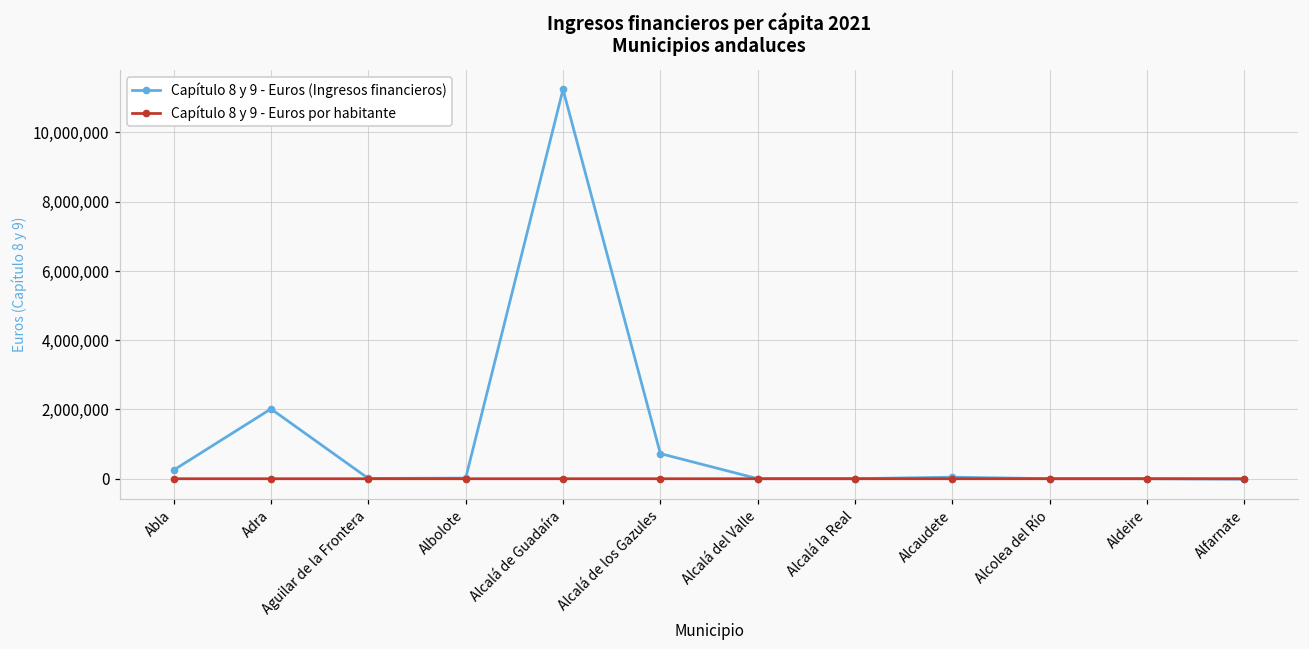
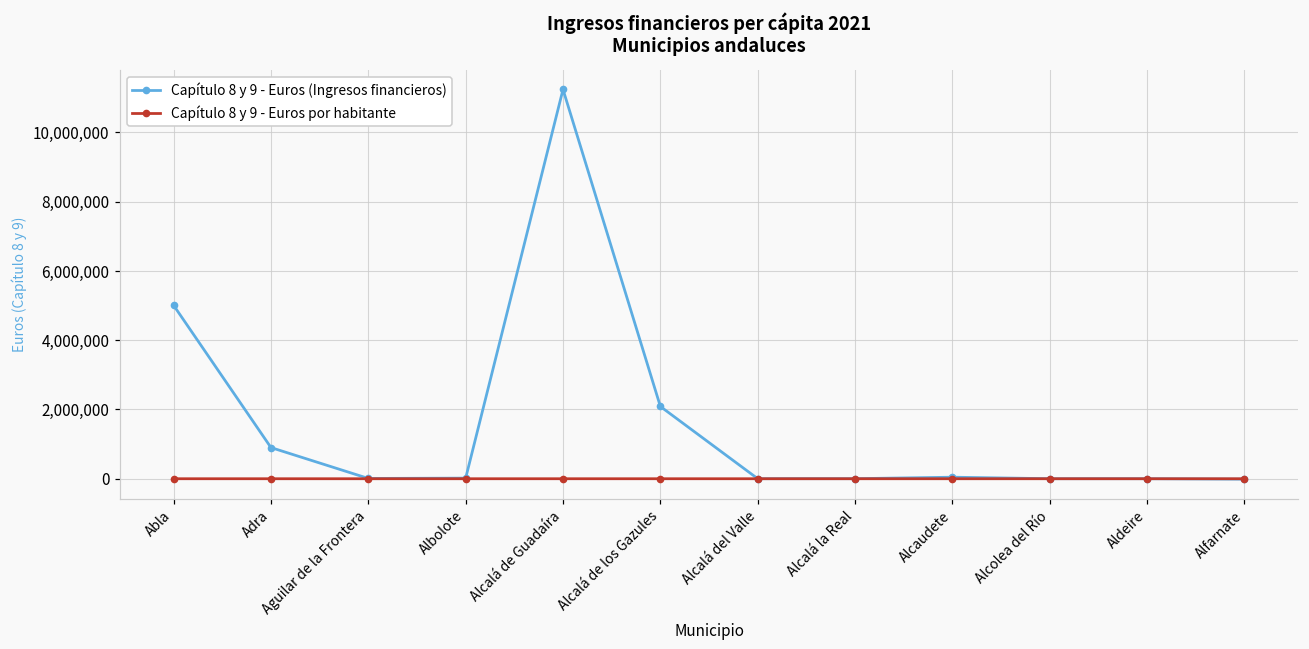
Capítulo 8 y 9 - Euros (Ingresos financieros), Abla: 300,000 -> 5,000,000
Capítulo 8 y 9 - Euros (Ingresos financieros), Adra: 2,000,000 -> 900,000
Capítulo 8 y 9 - Euros (Ingresos financieros), Alcalá de los Gazules: 700,000 -> 2,100,000
